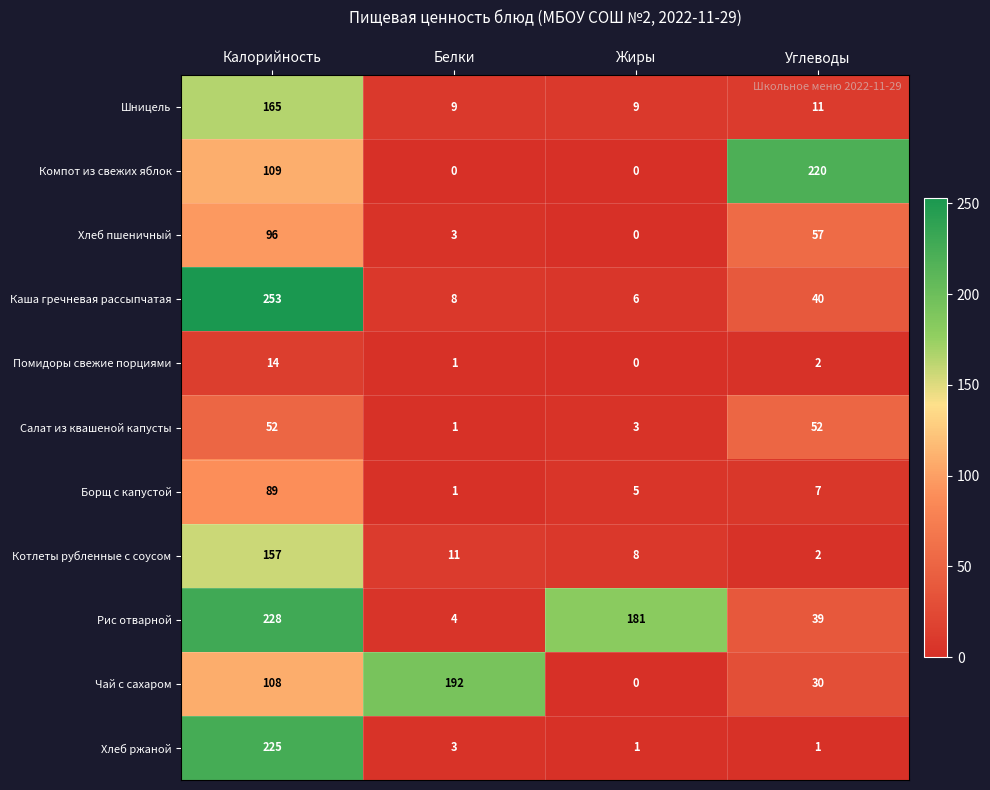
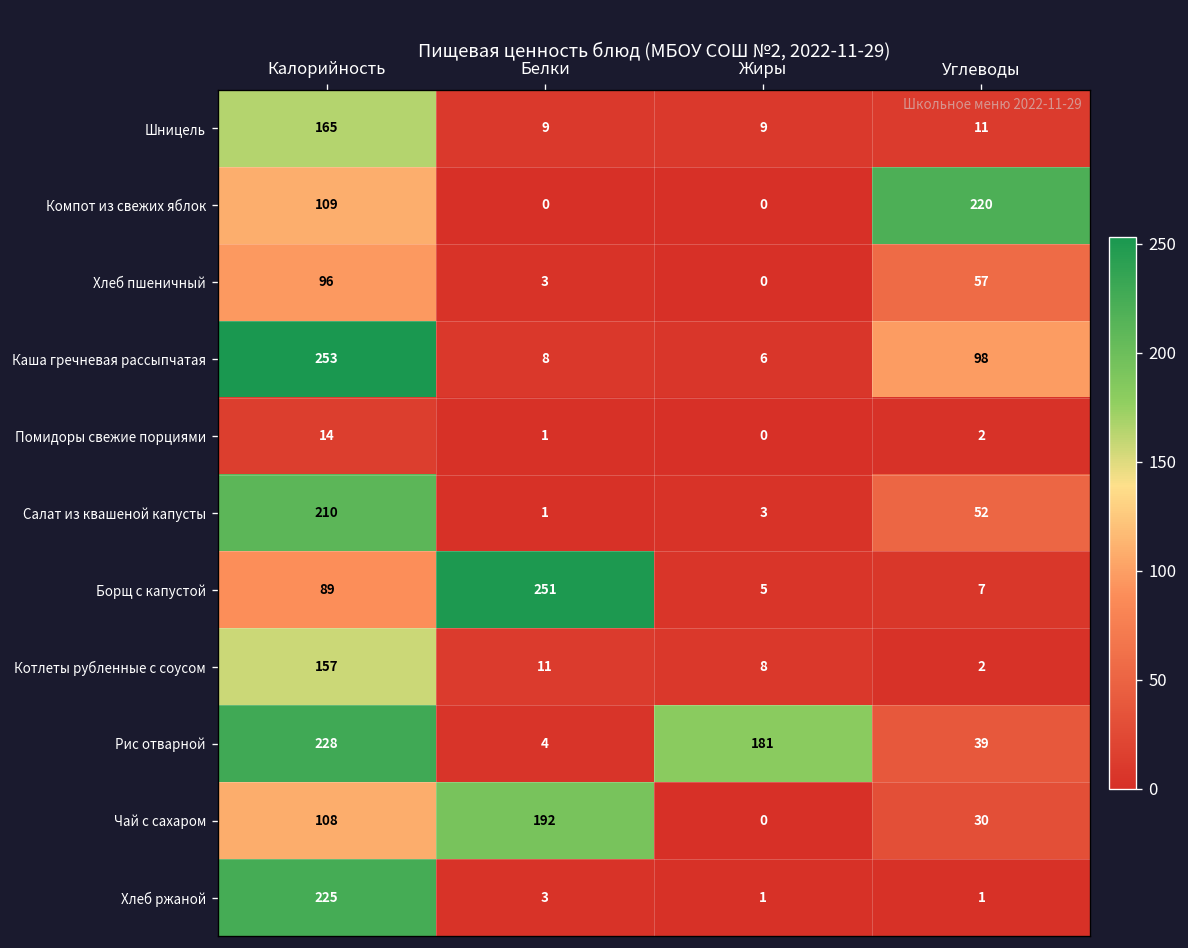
Каша гречневая рассыпчатая, Углеводы: 40 -> 98
Салат из квашеной капусты, Калорийность: 52 -> 210
Борщ с капустой, Белки: 1 -> 251
